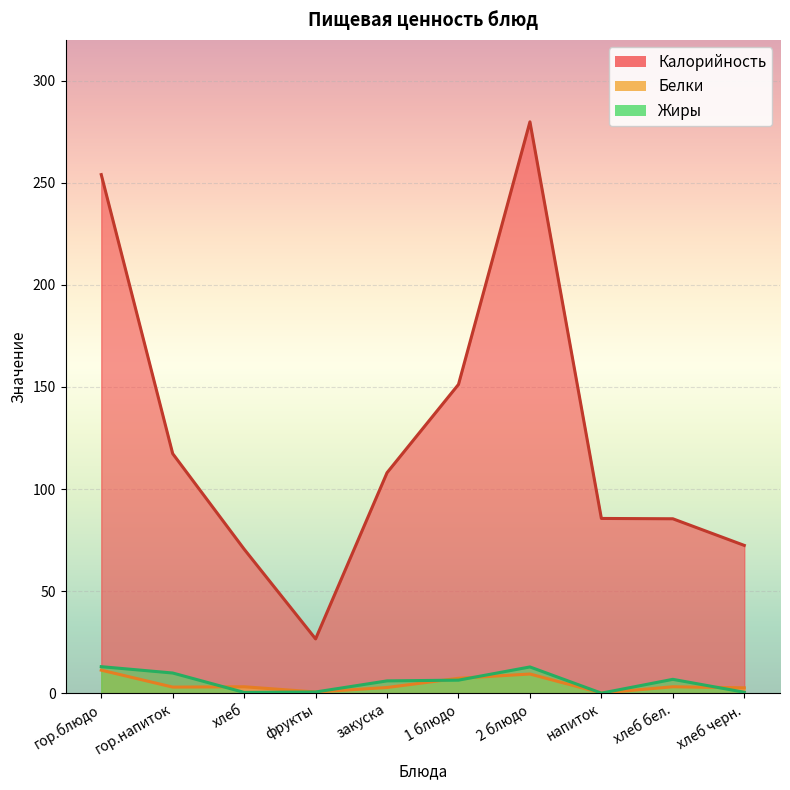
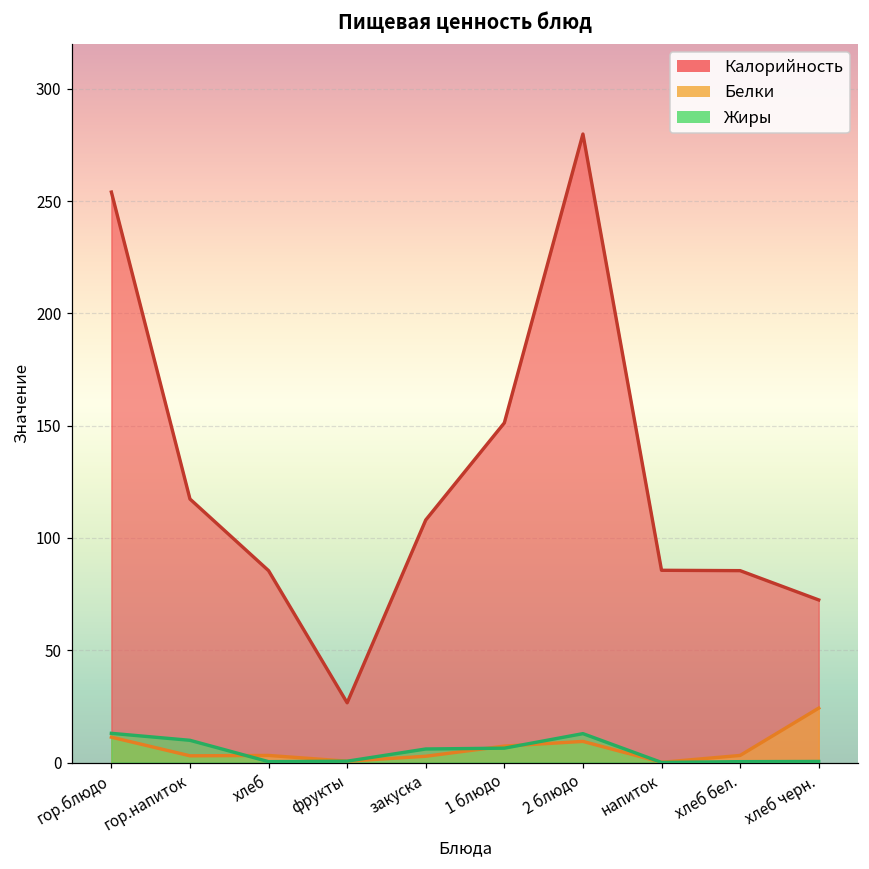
Калорийность, хлеб: 71 -> 85
Жиры, хлеб бел.: 7 -> 0
Белки, хлеб черн.: 3 -> 24
